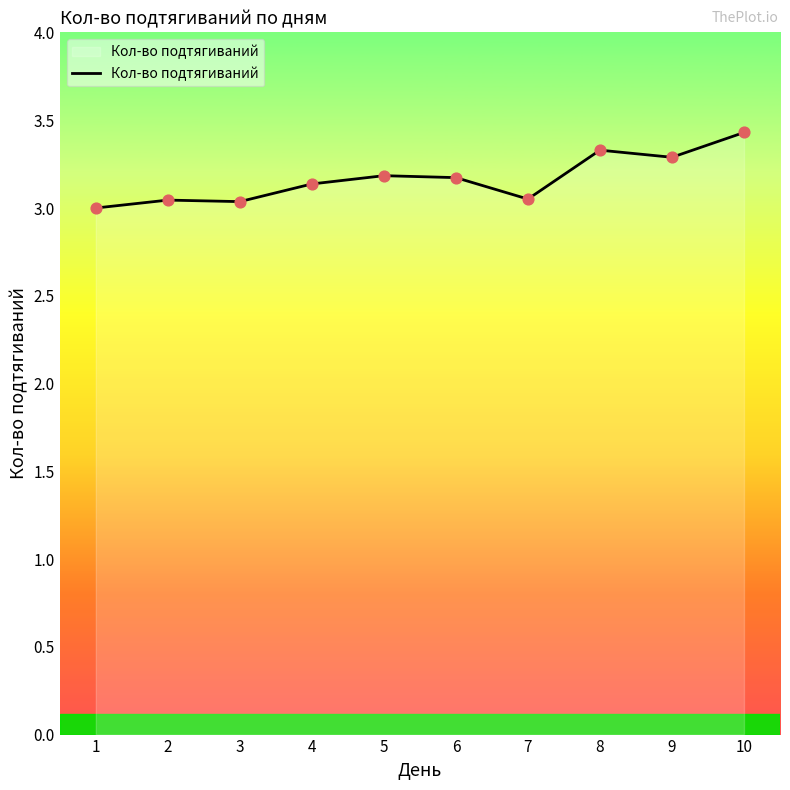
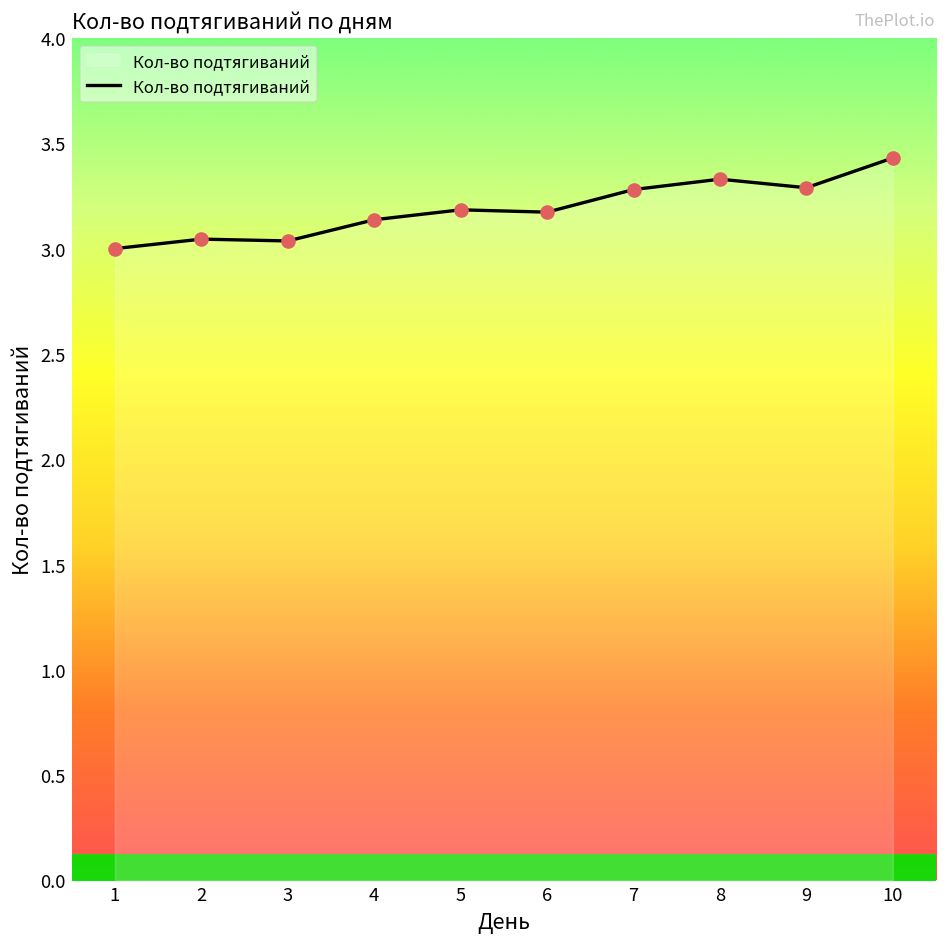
7: 3.05 -> 3.28
